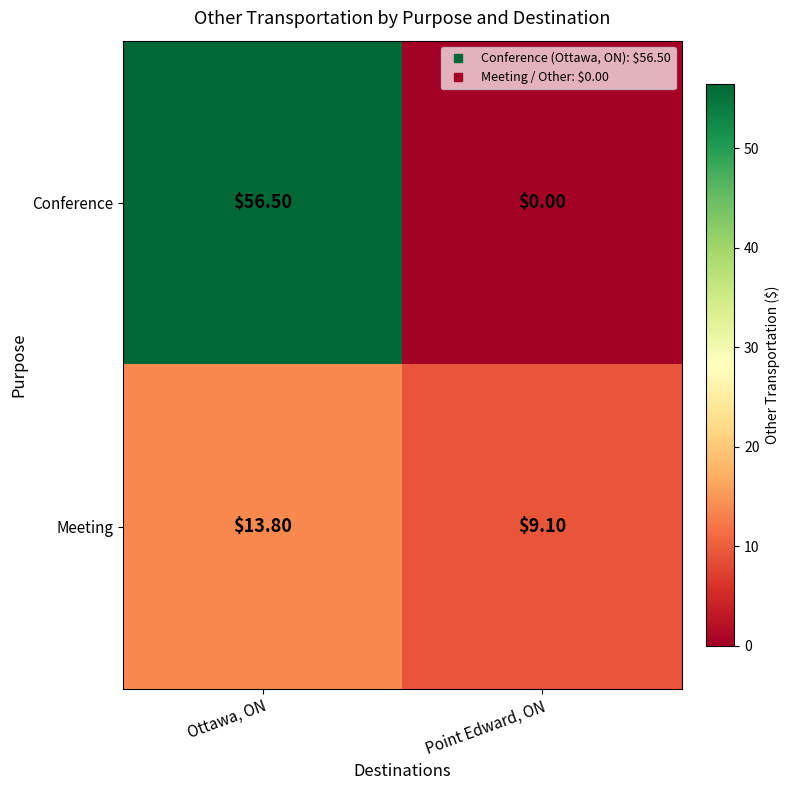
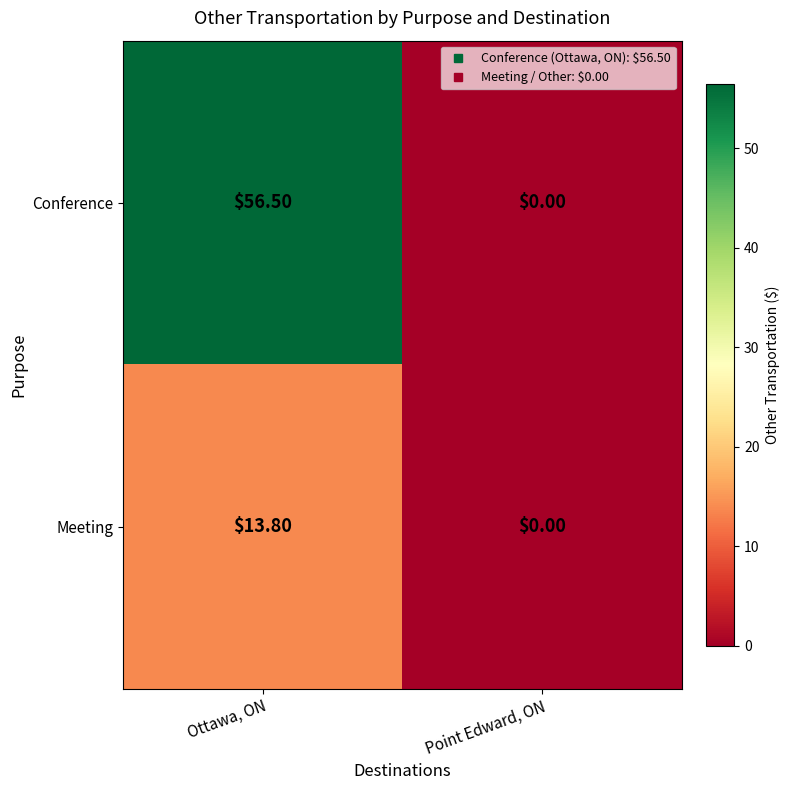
Meeting, Point Edward, ON: $9.10 -> $0.00
